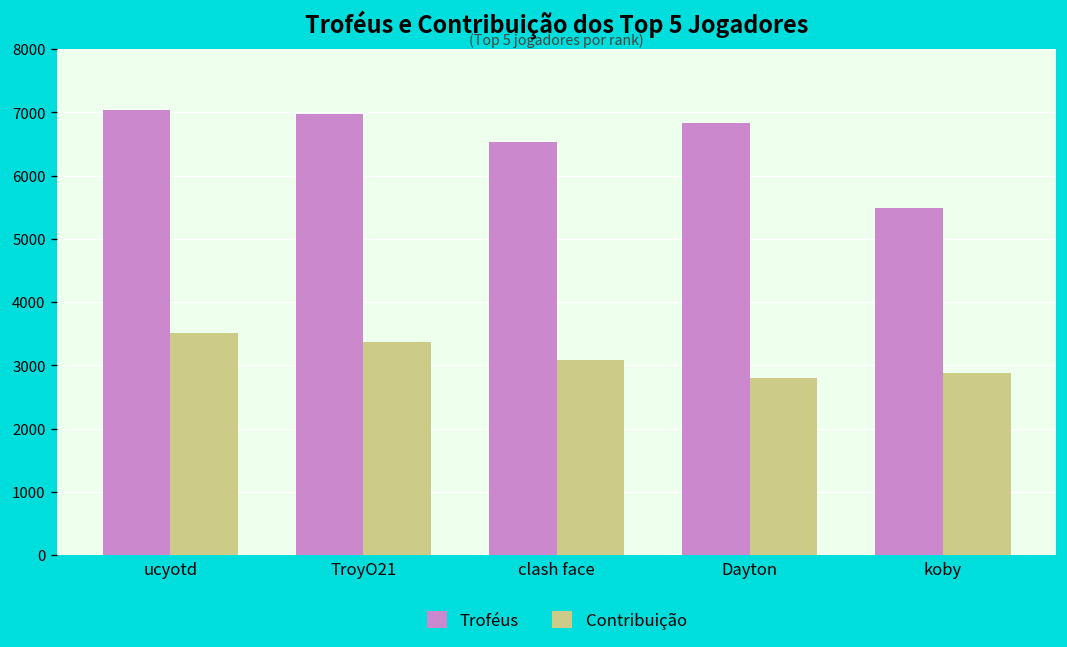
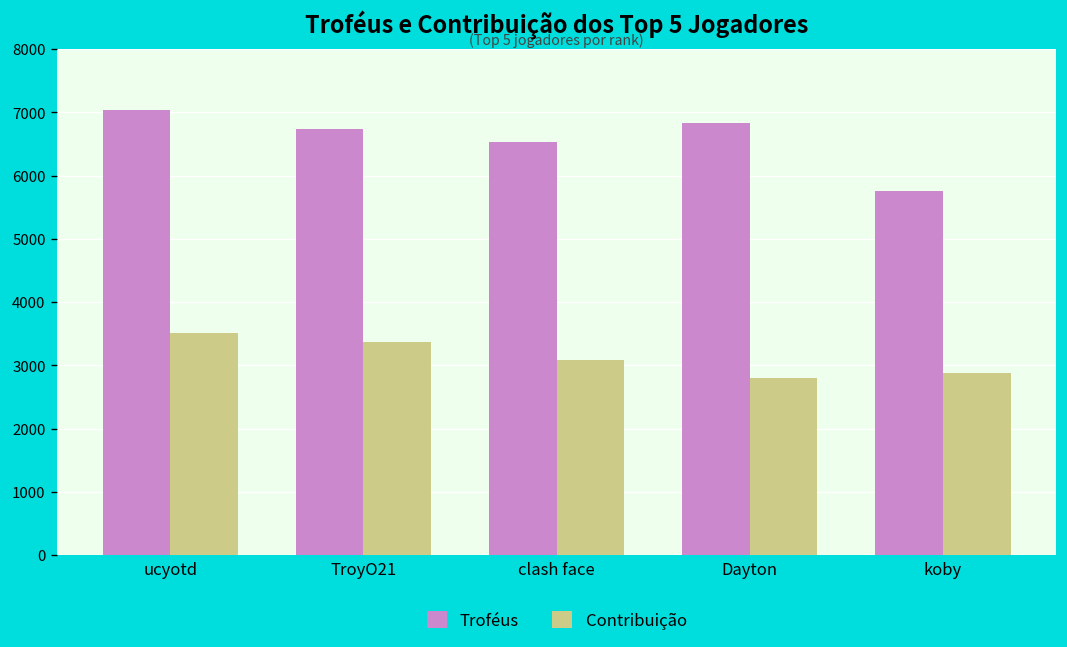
Troféus, TroyO21: 7000 -> 6700
Troféus, koby: 5500 -> 5800
